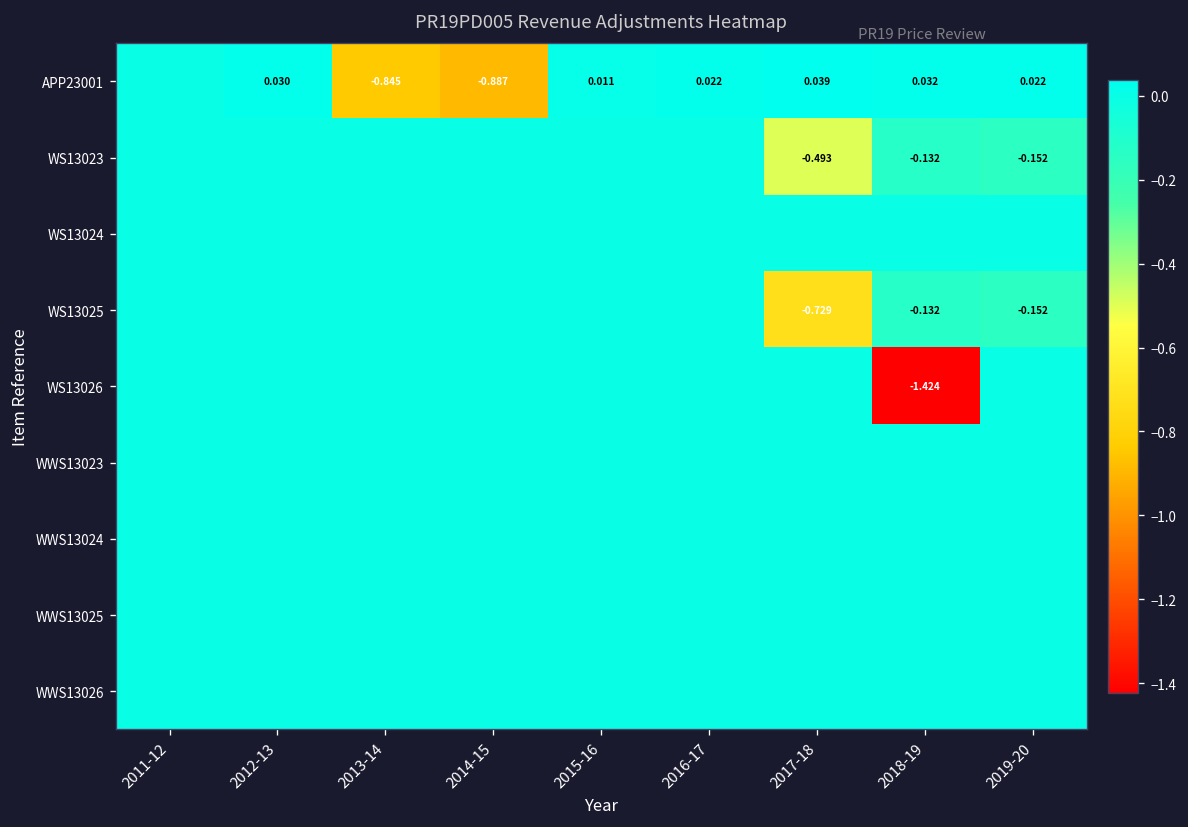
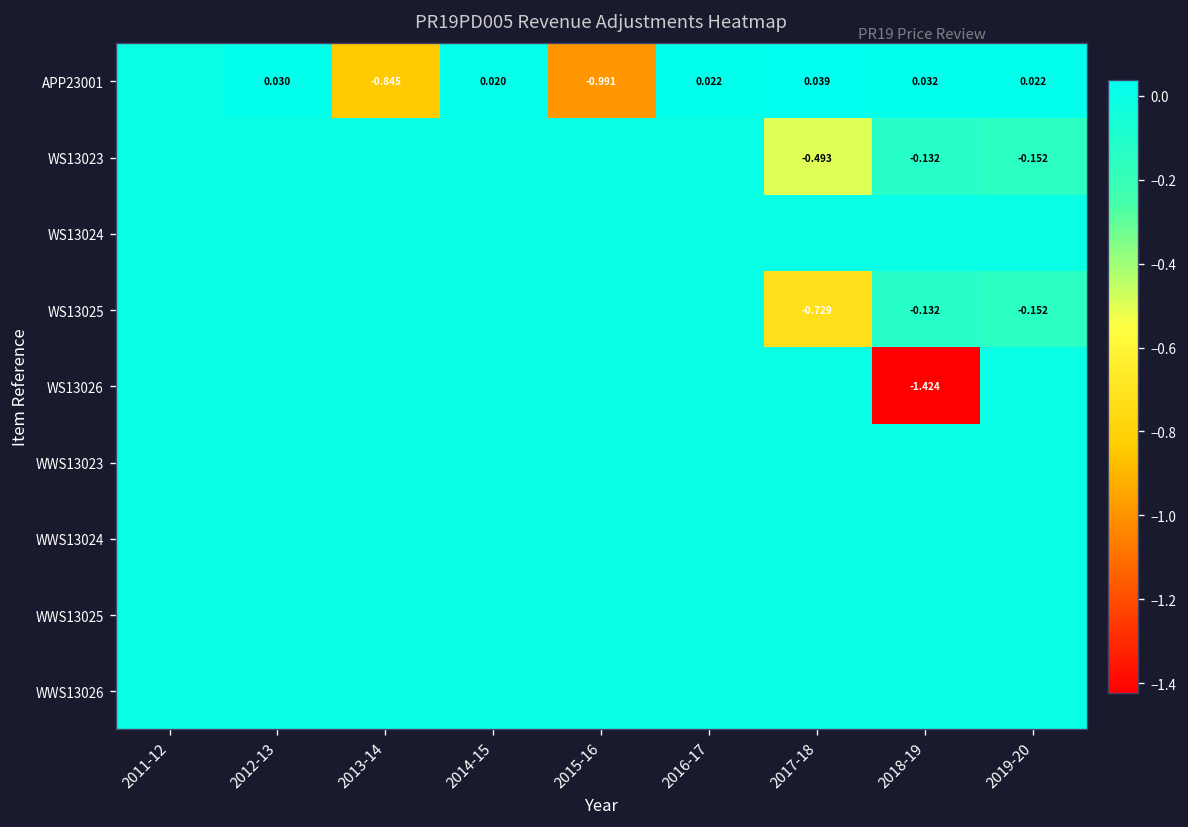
APP23001, 2014-15: -0.887 -> 0.020
APP23001, 2015-16: 0.011 -> -0.991
